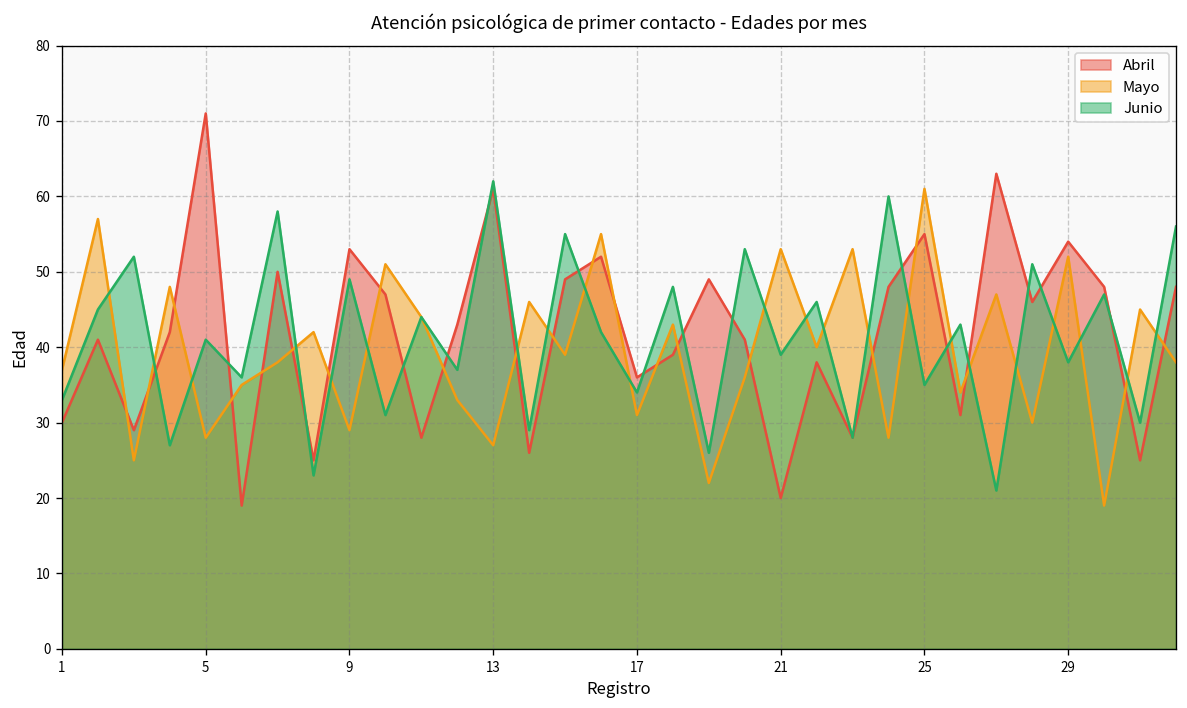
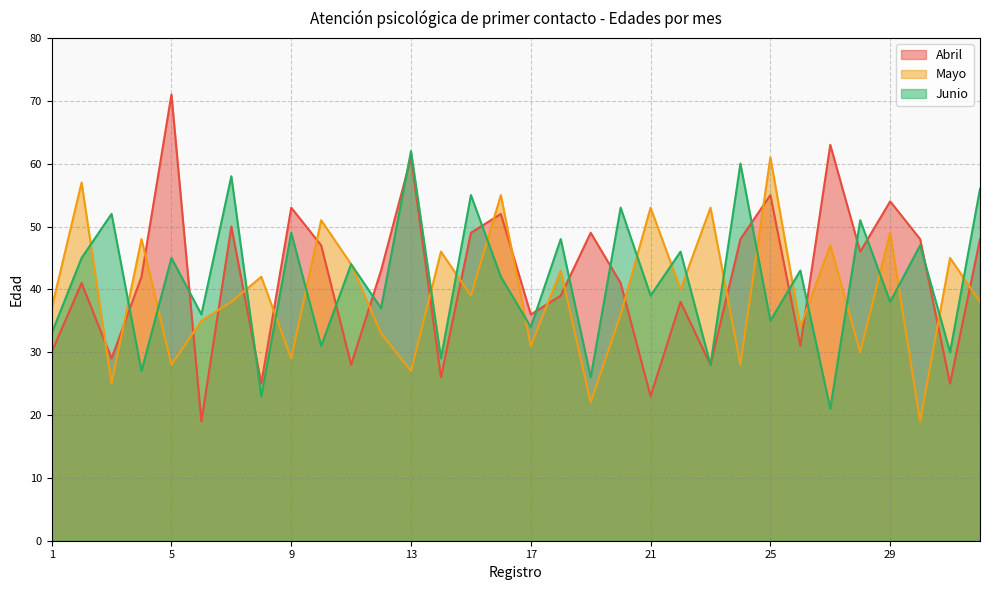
Junio, 5: 41 -> 45
Abril, 21: 20 -> 23
Mayo, 29: 52 -> 49
